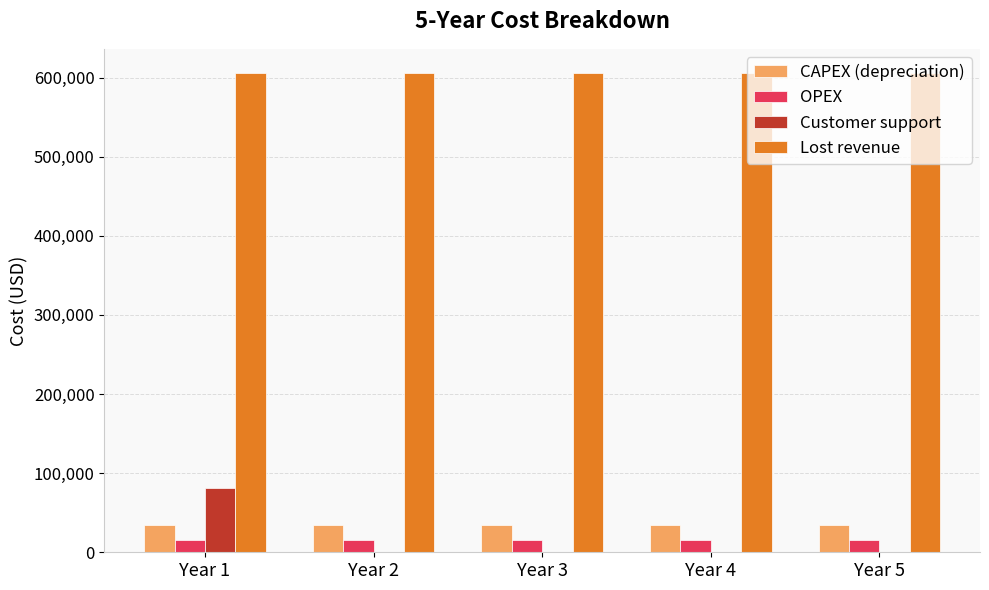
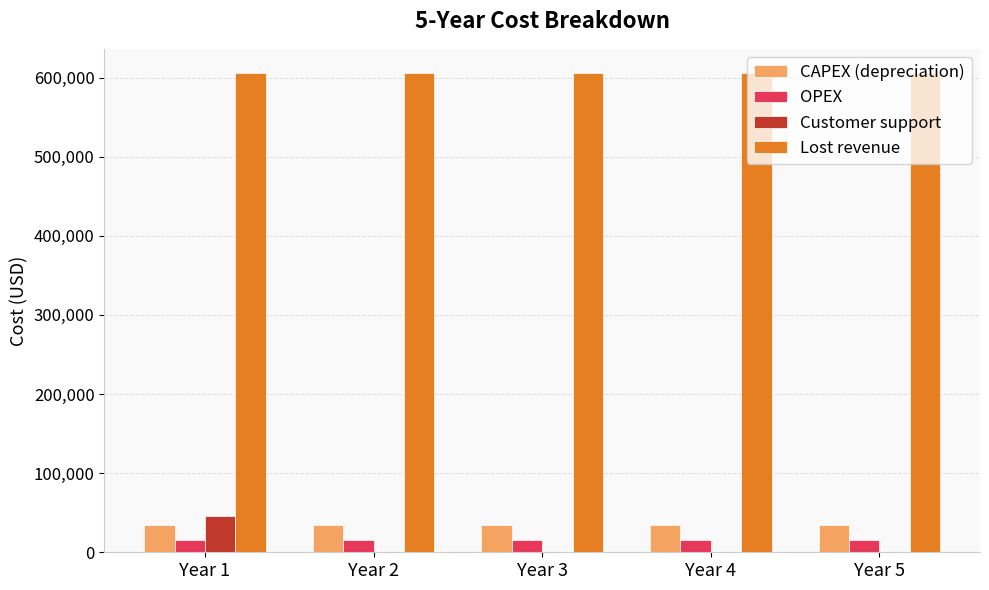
Customer support, Year 1: 80,000 -> 50,000
